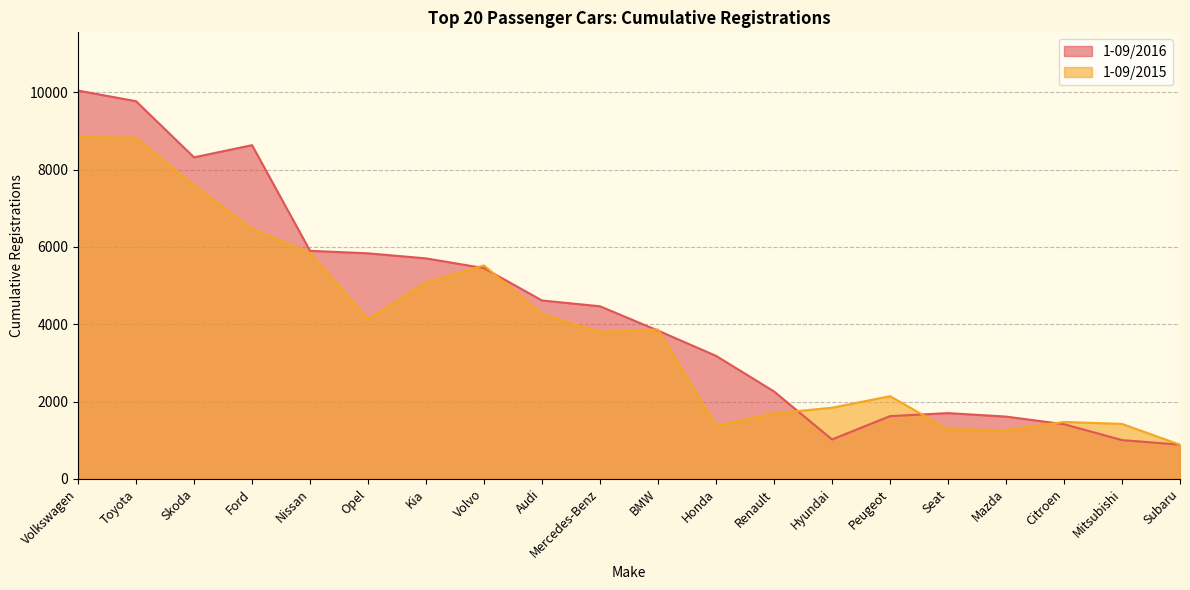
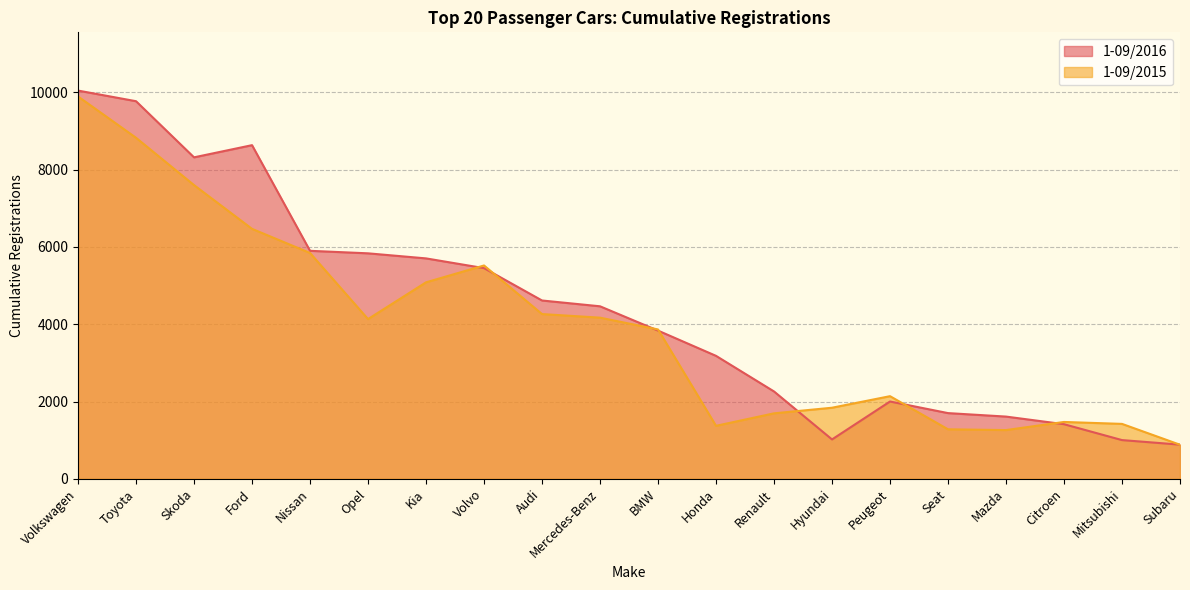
1-09/2015, Volkswagen: 8800 -> 9900
1-09/2015, Mercedes-Benz: 3800 -> 4200
1-09/2016, Peugeot: 1600 -> 2000
